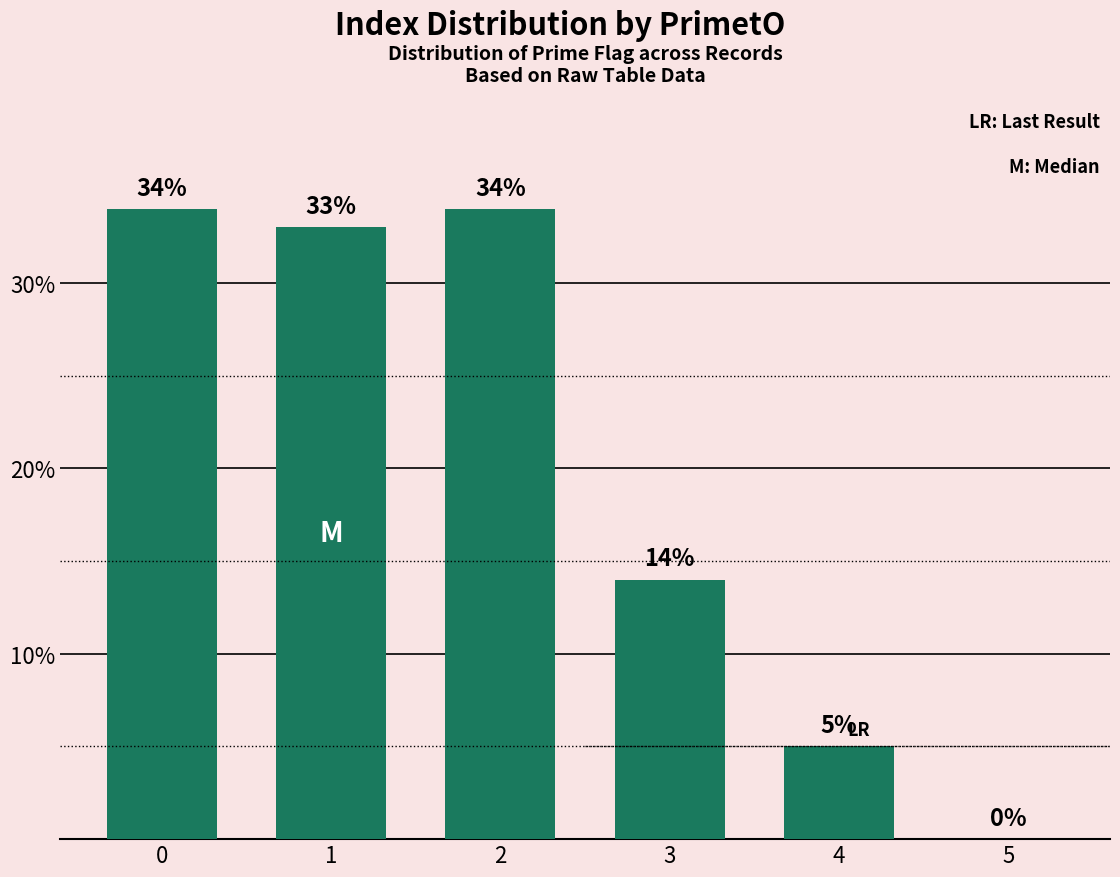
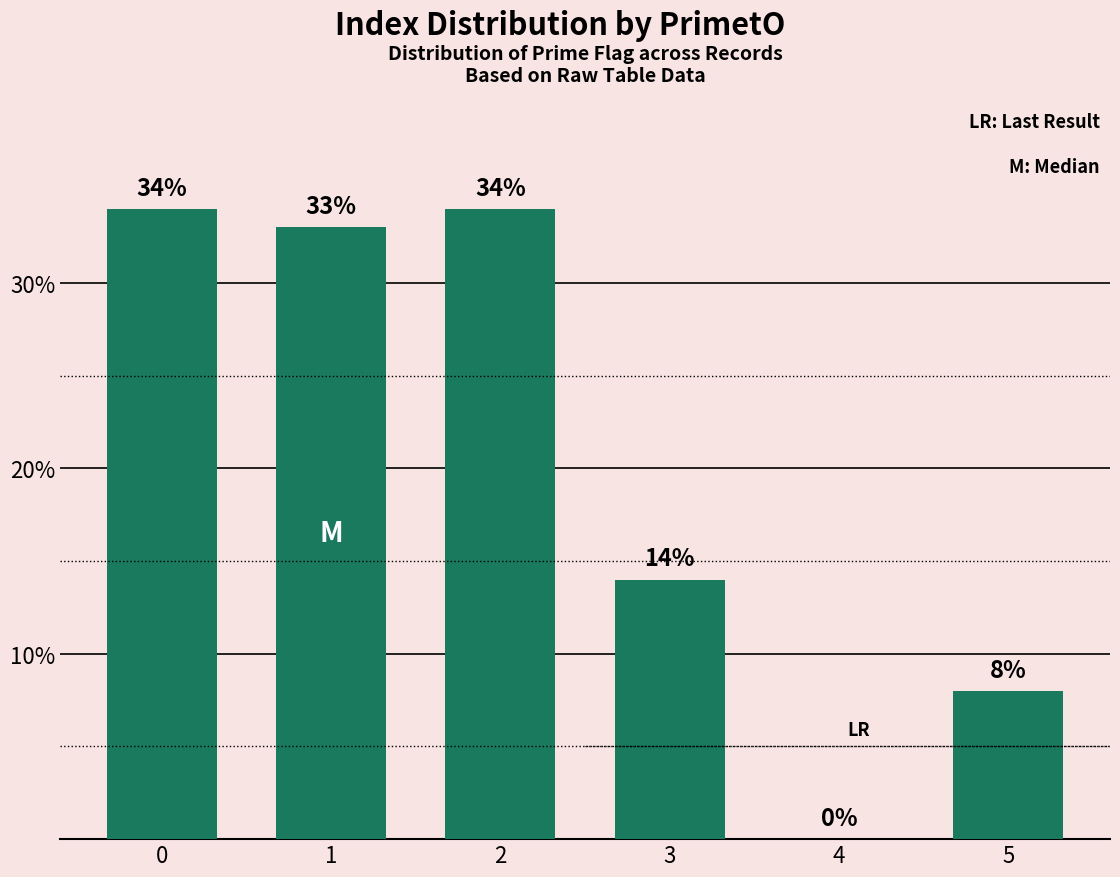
4: 5% -> 0%
5: 0% -> 8%
